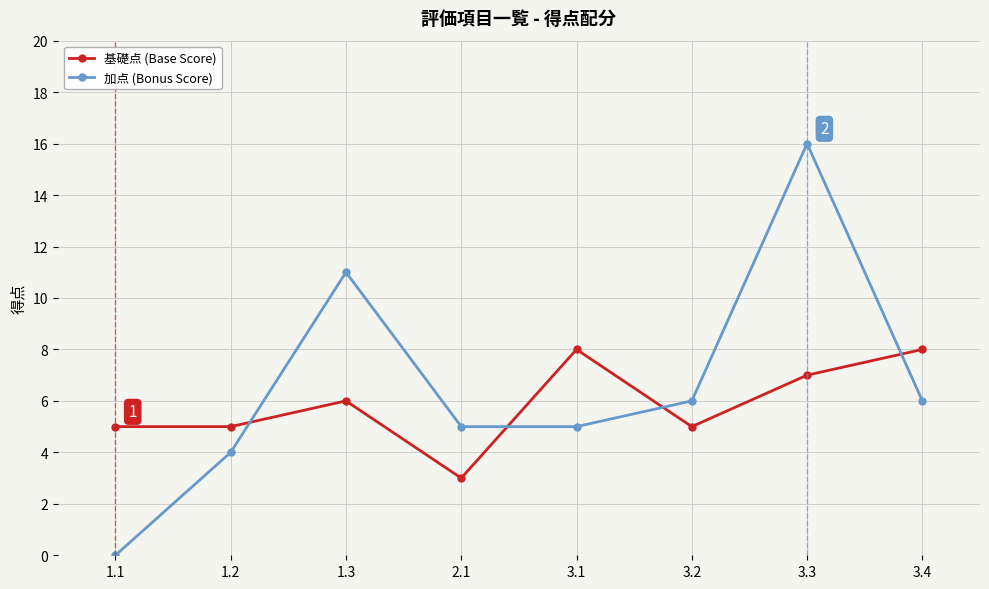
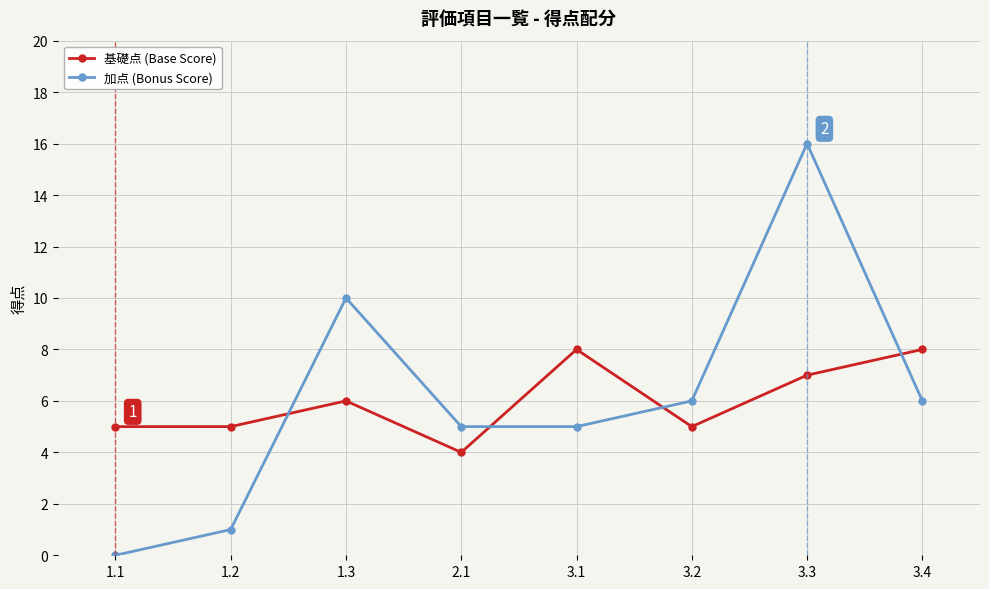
加点 (Bonus Score), 1.2: 4 -> 1
加点 (Bonus Score), 1.3: 11 -> 10
基礎点 (Base Score), 2.1: 3 -> 4
